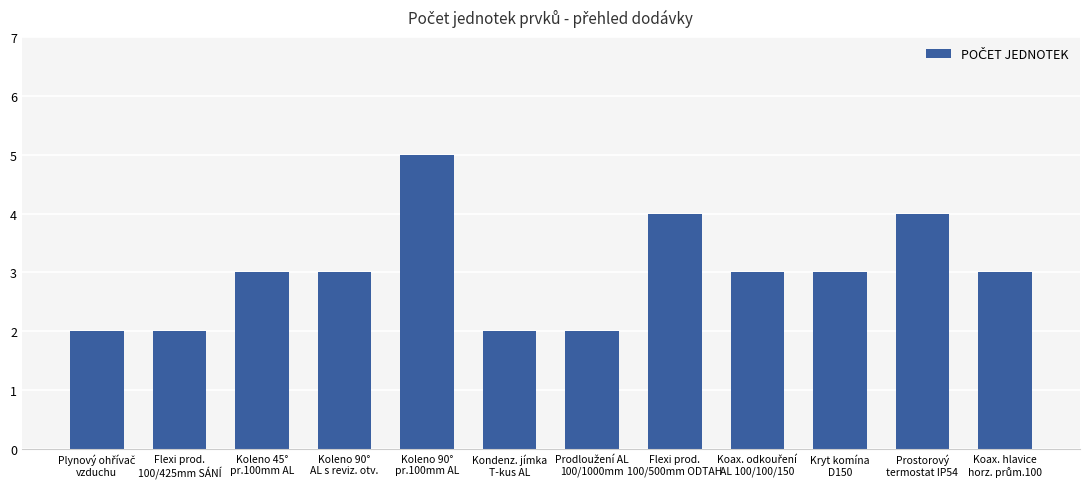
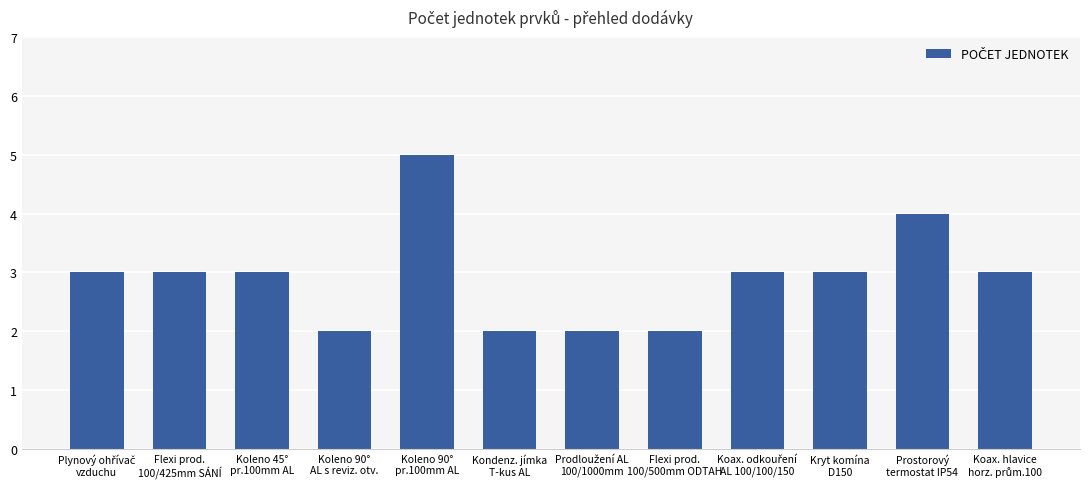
Plynový ohřívač vzduchu: 2 -> 3
Flexi prod. 100/425mm SÁNÍ: 2 -> 3
Koleno 90° AL s reviz. otv.: 3 -> 2
Flexi prod. 100/500mm ODTAH: 4 -> 2
